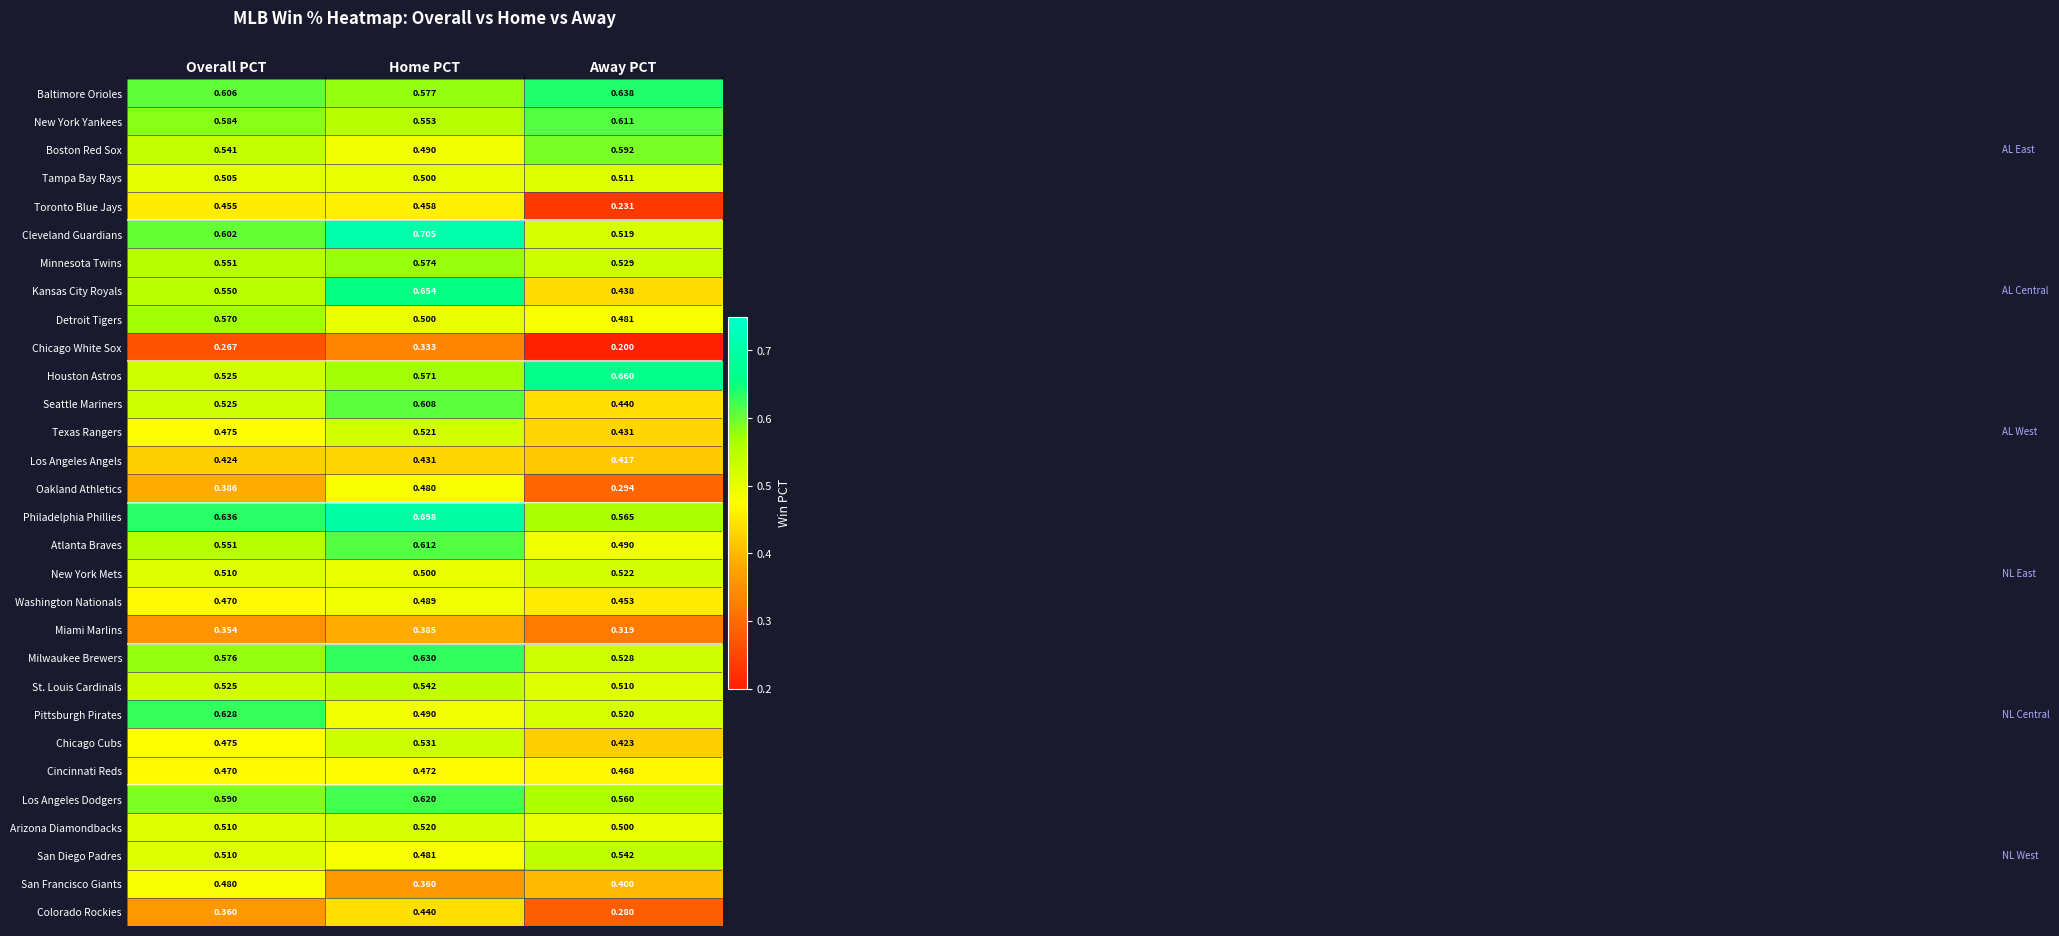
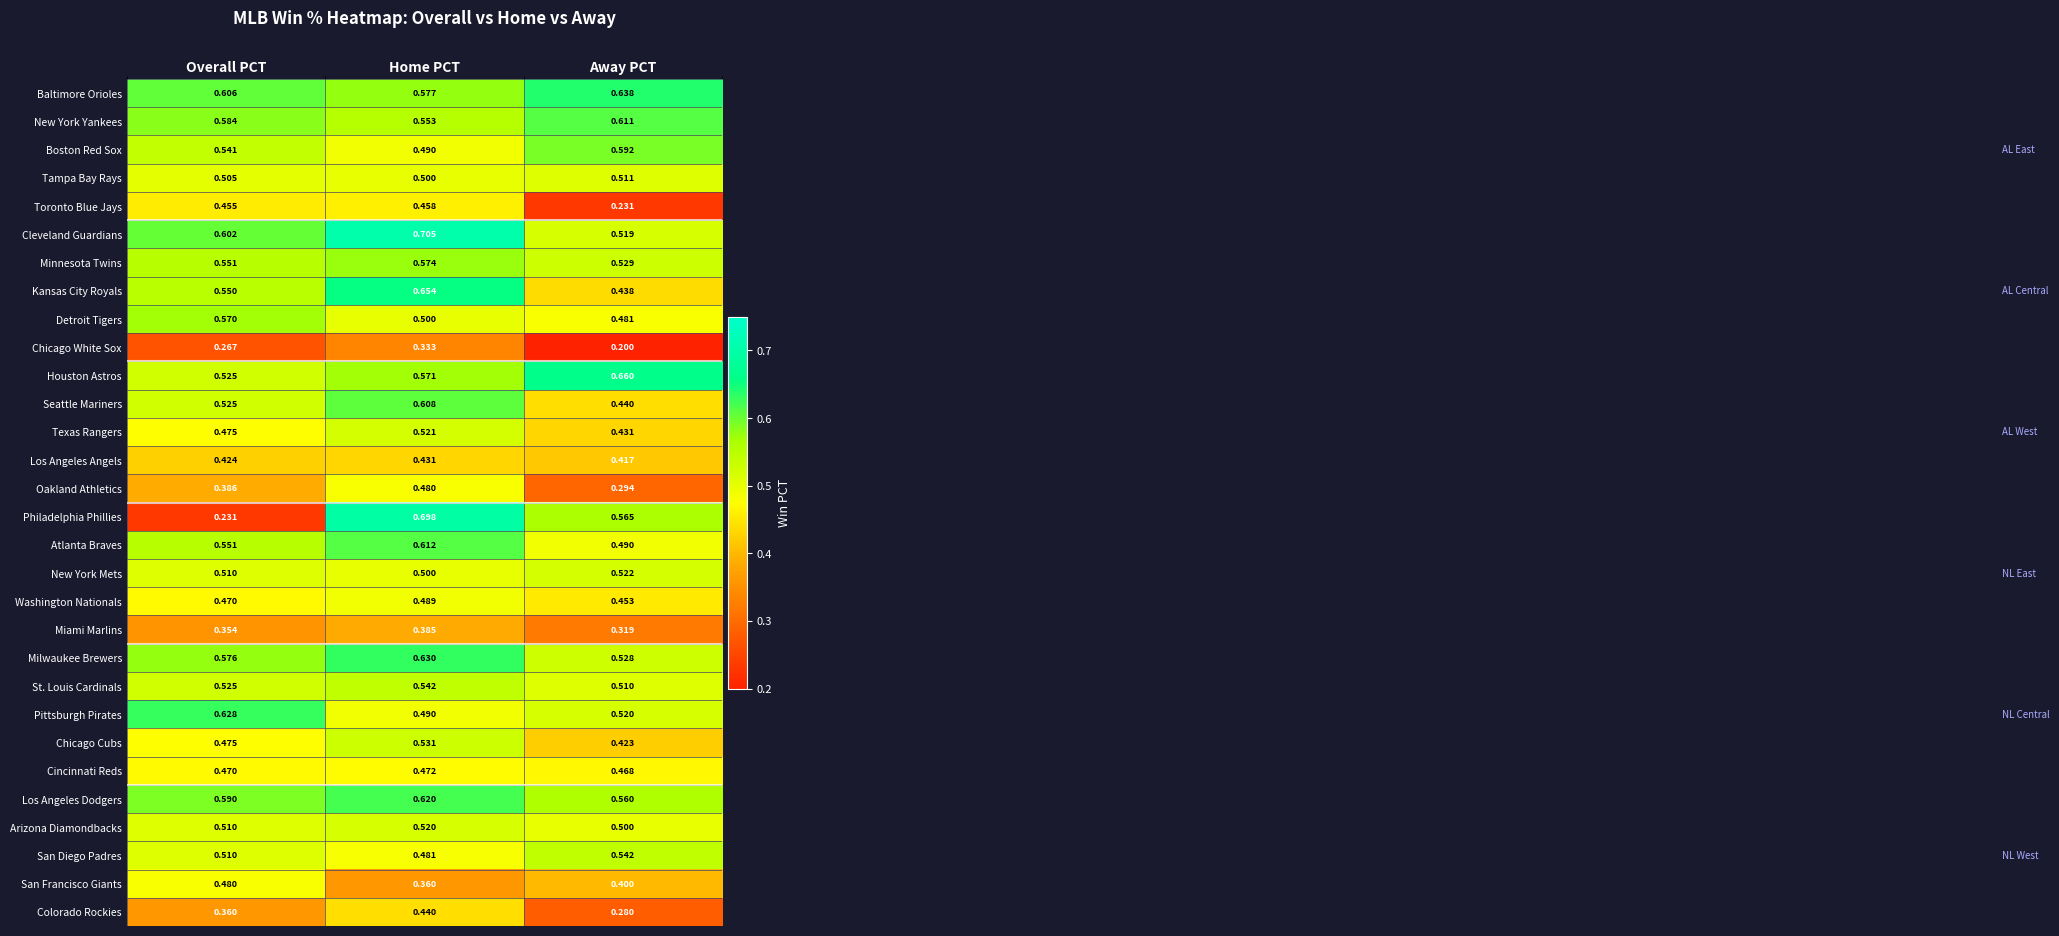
Philadelphia Phillies, Overall PCT: 0.636 -> 0.231
